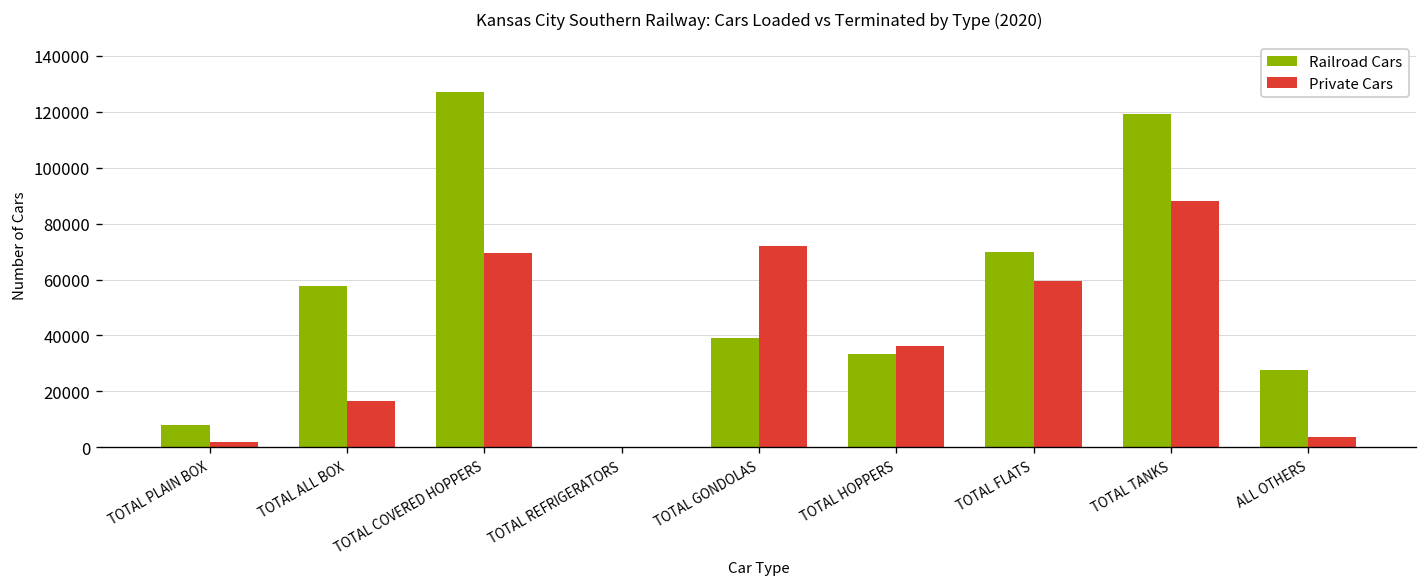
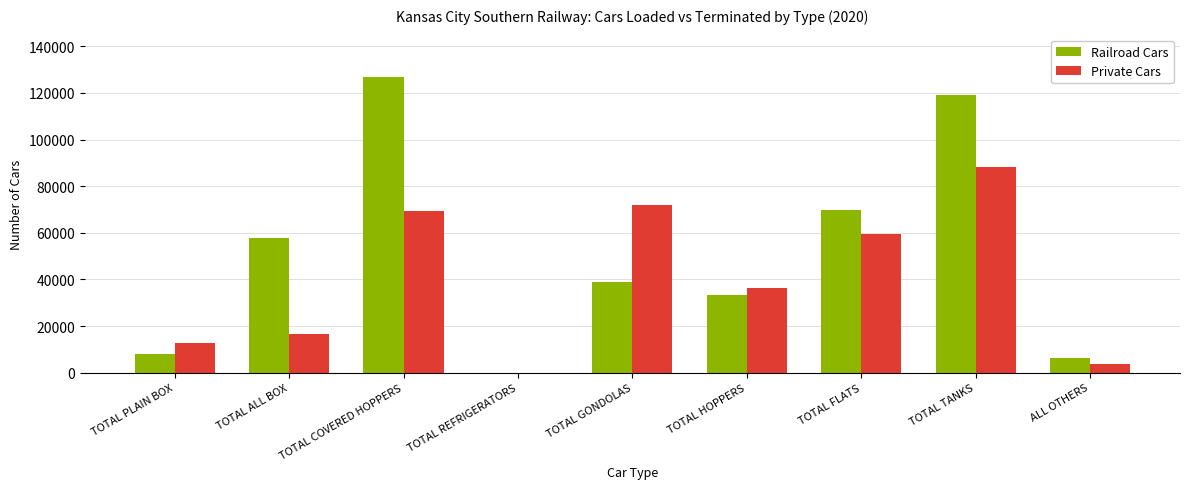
Private Cars, TOTAL PLAIN BOX: 2000 -> 13000
Railroad Cars, ALL OTHERS: 28000 -> 6000
